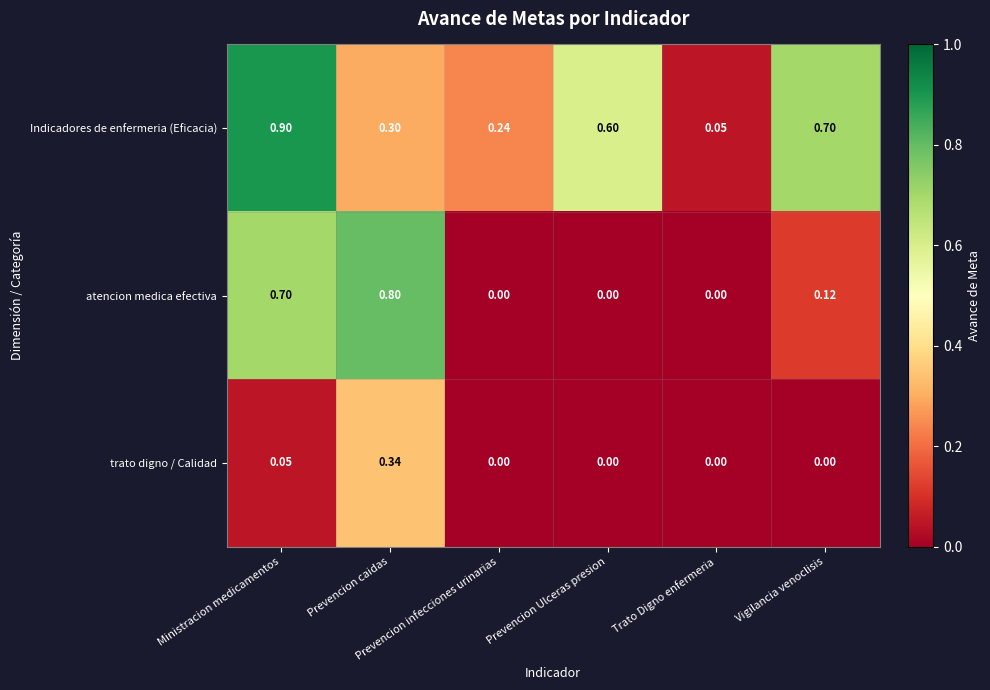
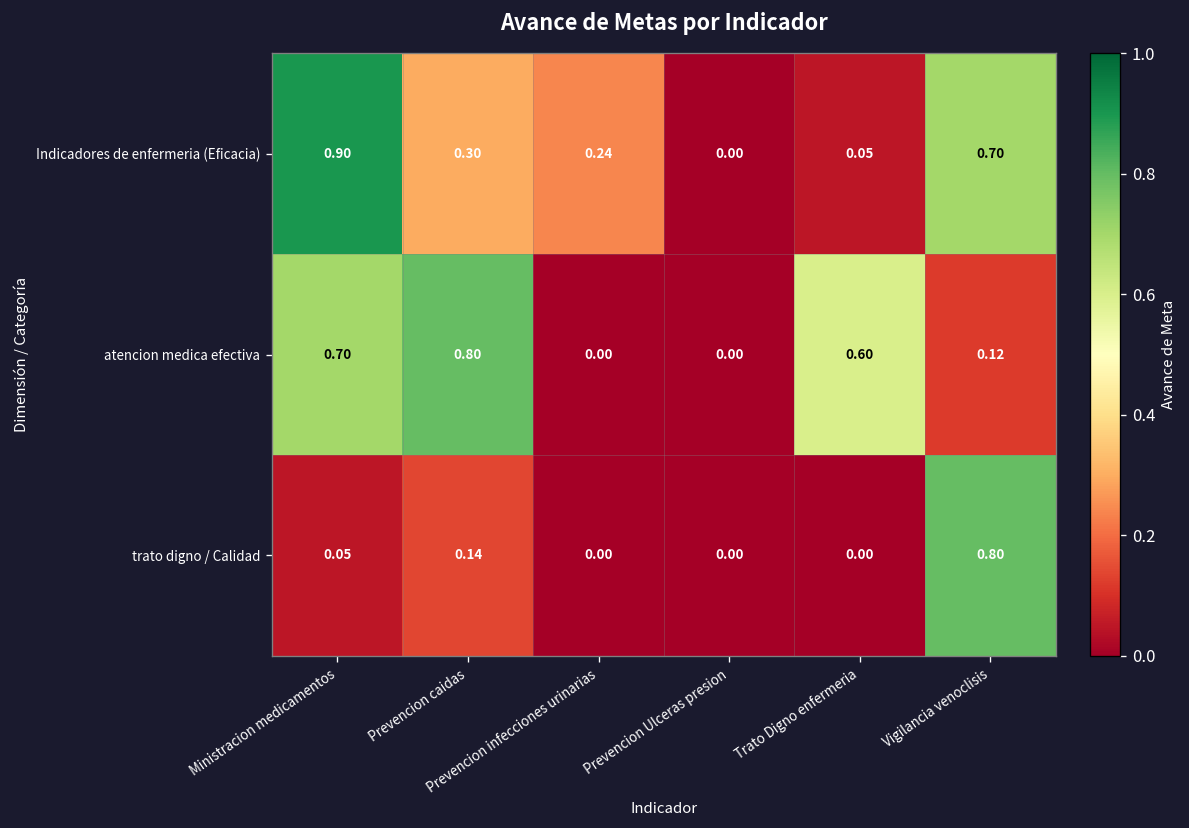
Indicadores de enfermeria (Eficacia), Prevencion Ulceras presion: 0.60 -> 0.00
atencion medica efectiva, Trato Digno enfermeria: 0.00 -> 0.60
trato digno / Calidad, Prevencion caidas: 0.34 -> 0.14
trato digno / Calidad, Vigilancia venoclisis: 0.00 -> 0.80
